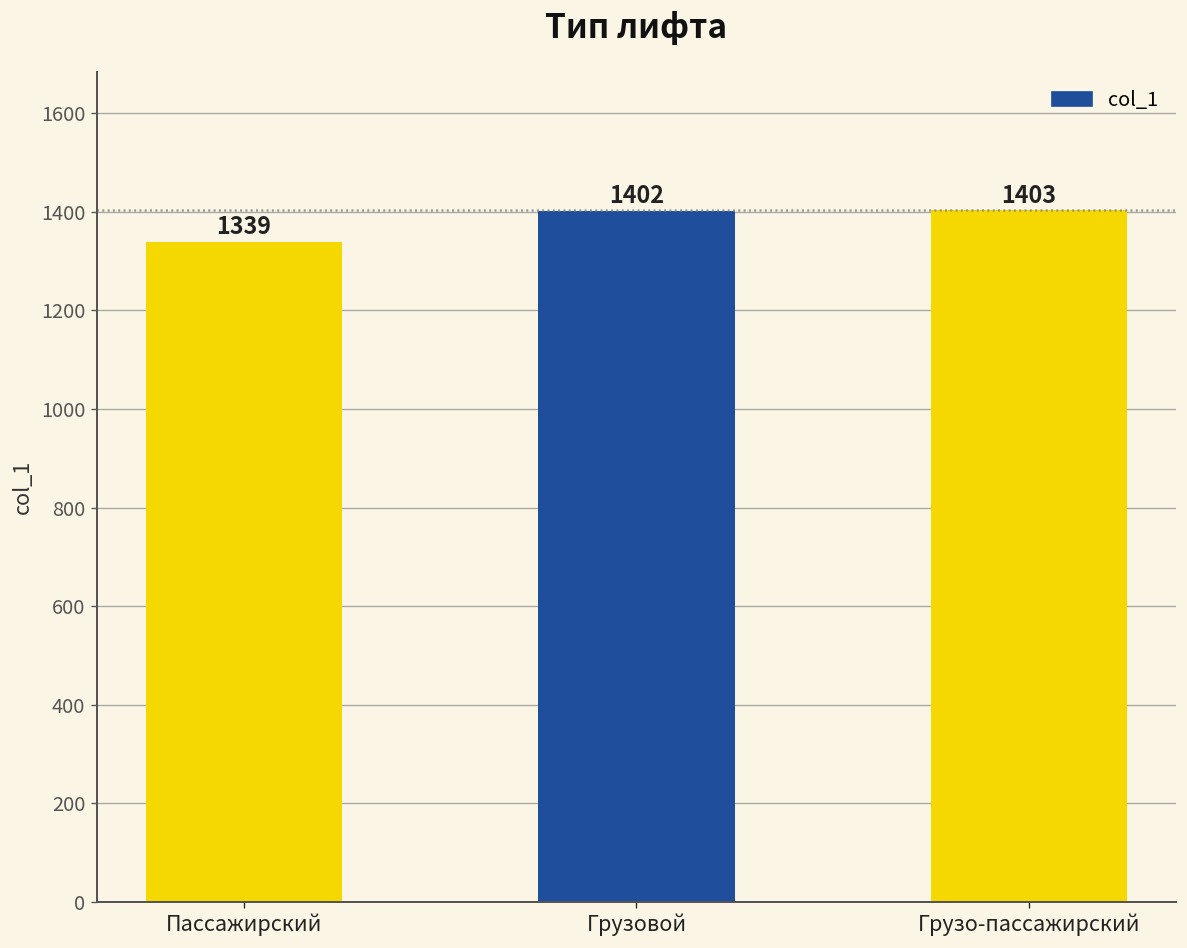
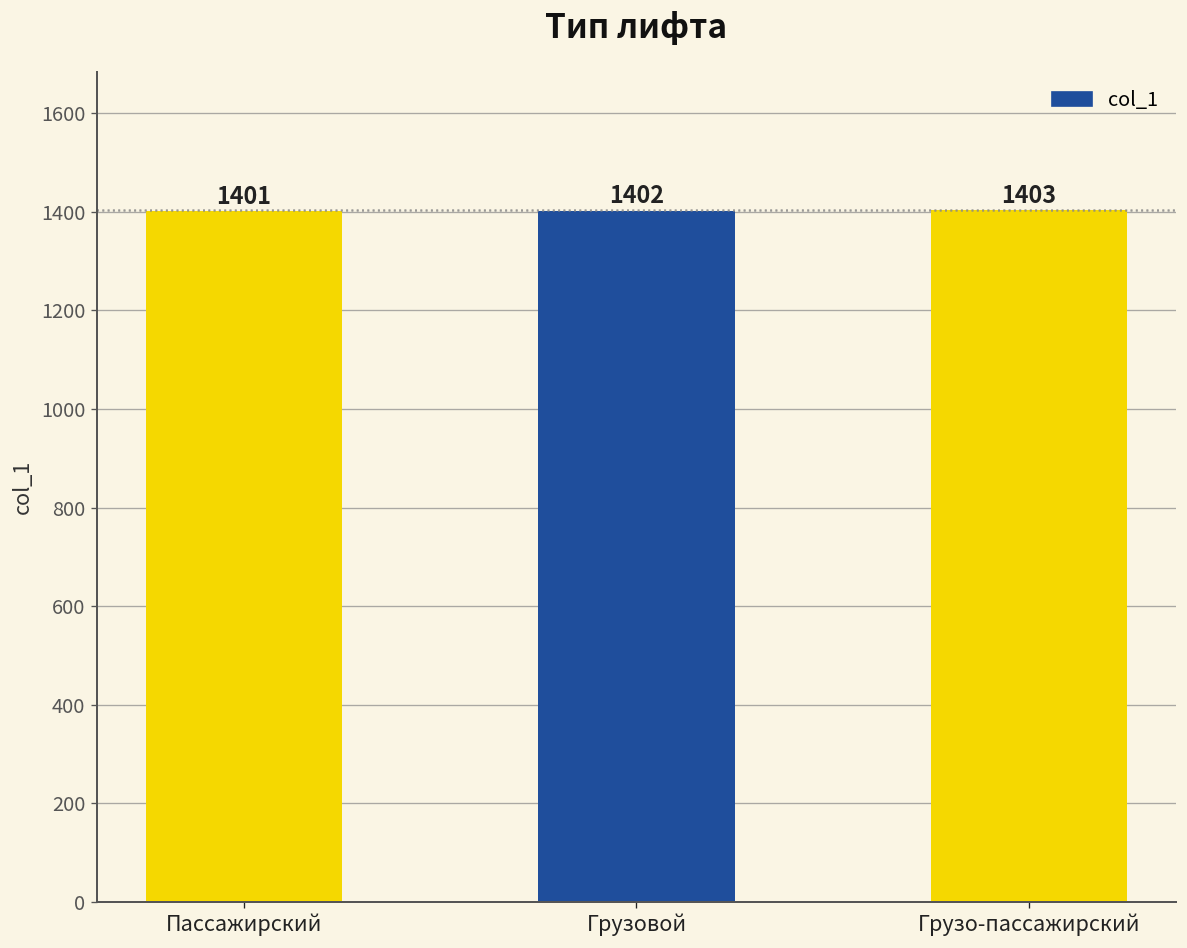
Пассажирский: 1339 -> 1401
